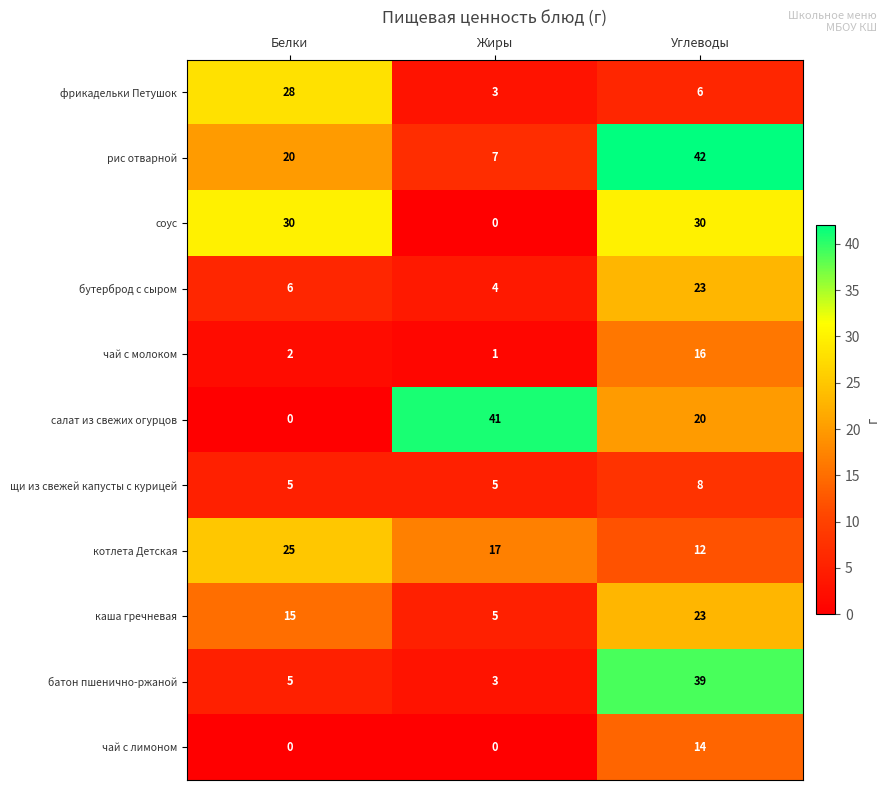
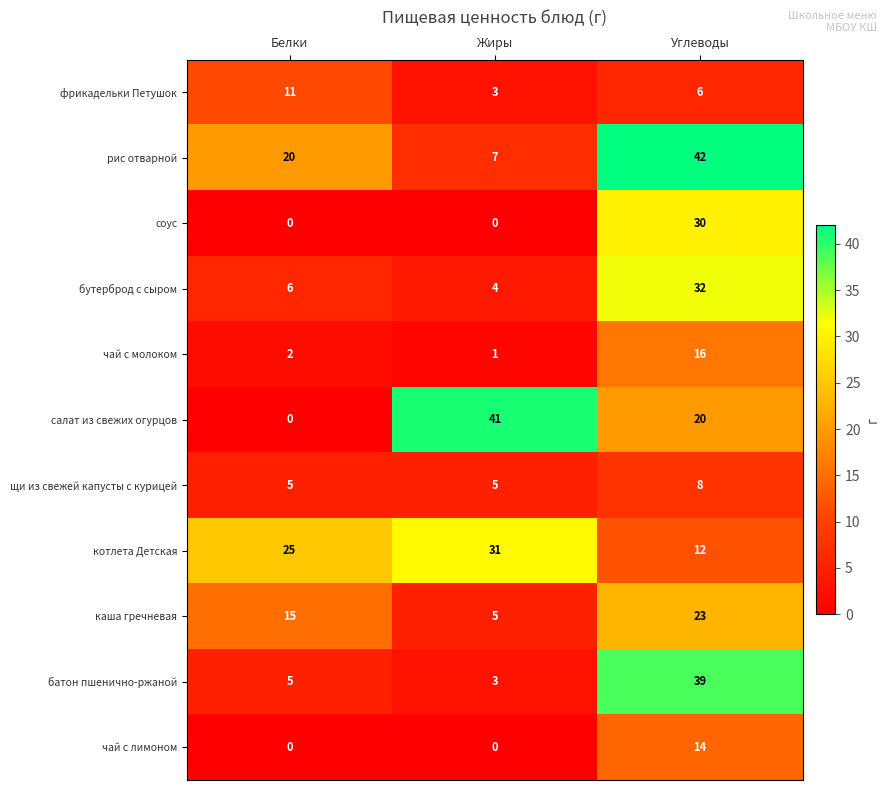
фрикадельки Петушок, Белки: 28 -> 11
соус, Белки: 30 -> 0
бутерброд с сыром, Углеводы: 23 -> 32
котлета Детская, Жиры: 17 -> 31
